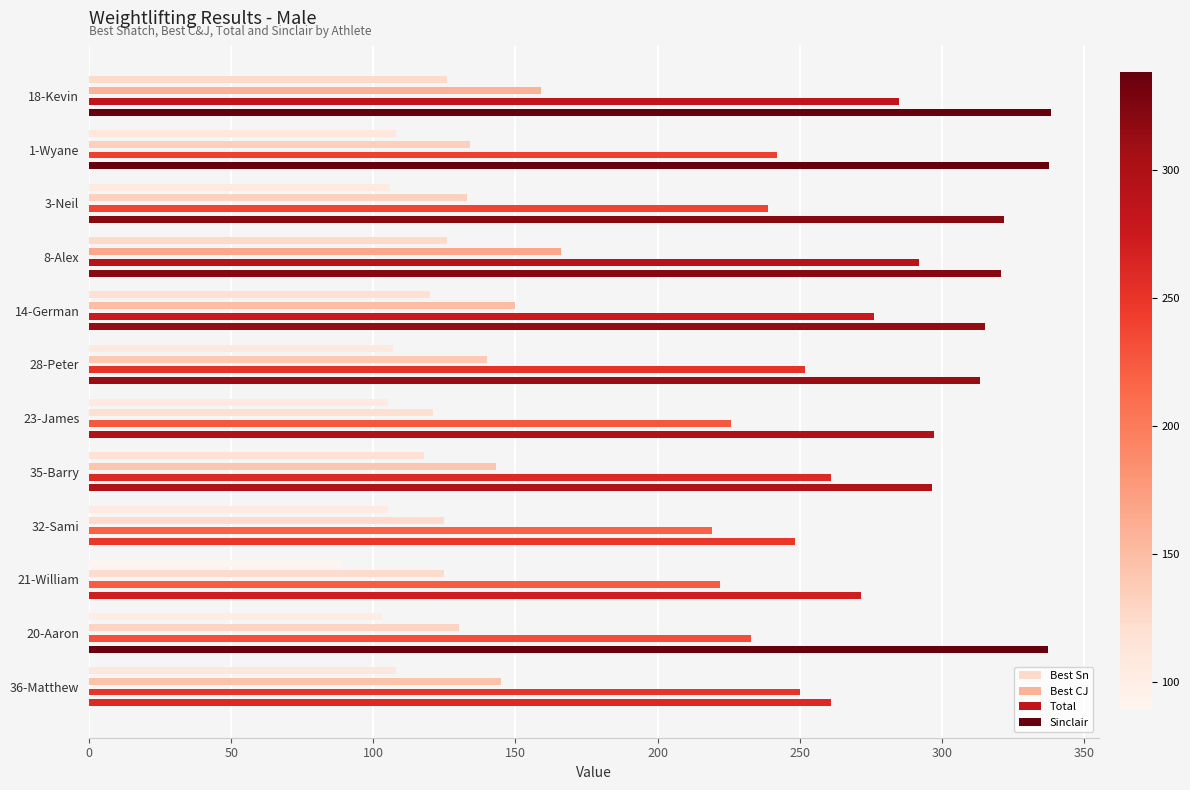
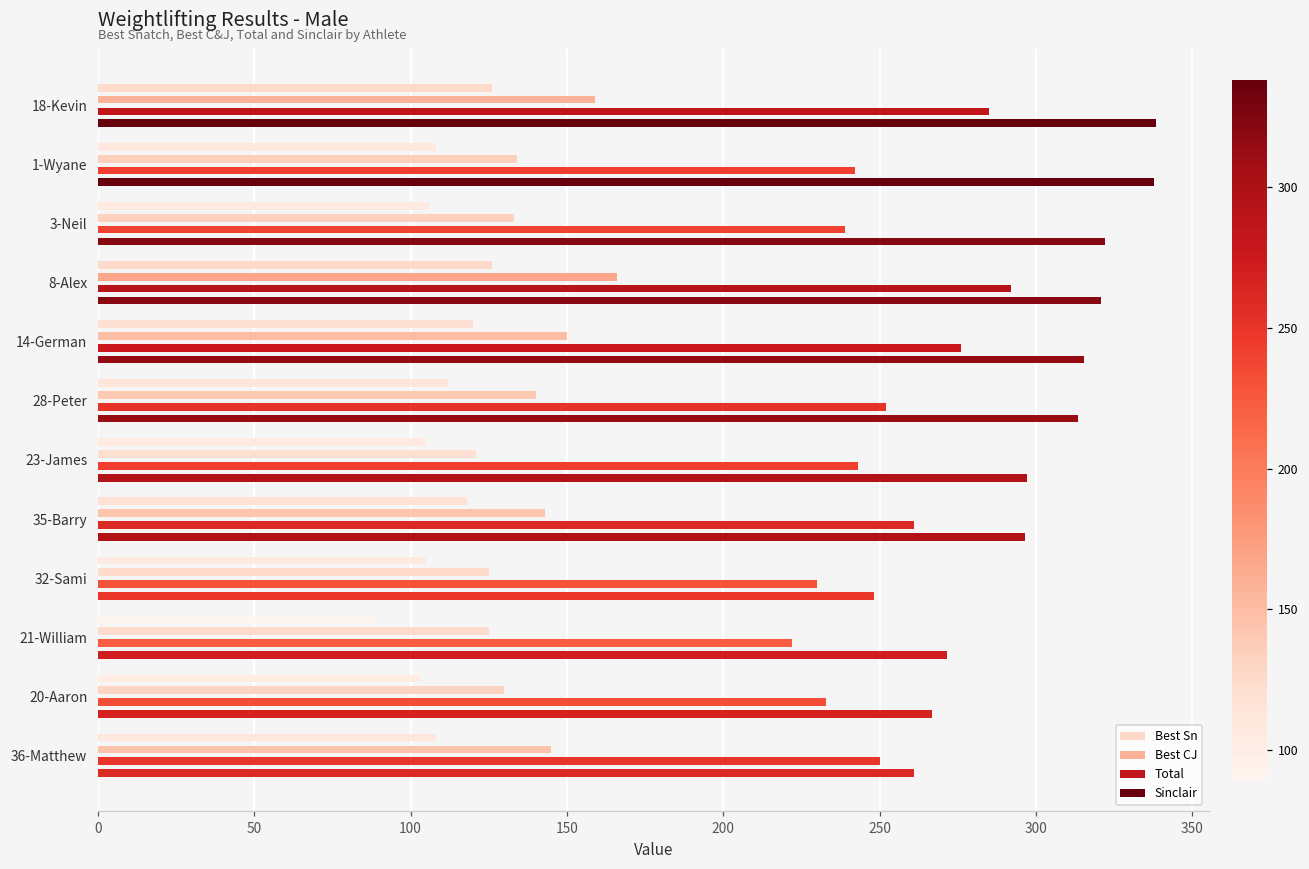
Best Sn, 28-Peter: 107 -> 112
Total, 23-James: 226 -> 243
Total, 32-Sami: 219 -> 230
Sinclair, 20-Aaron: 338 -> 267
